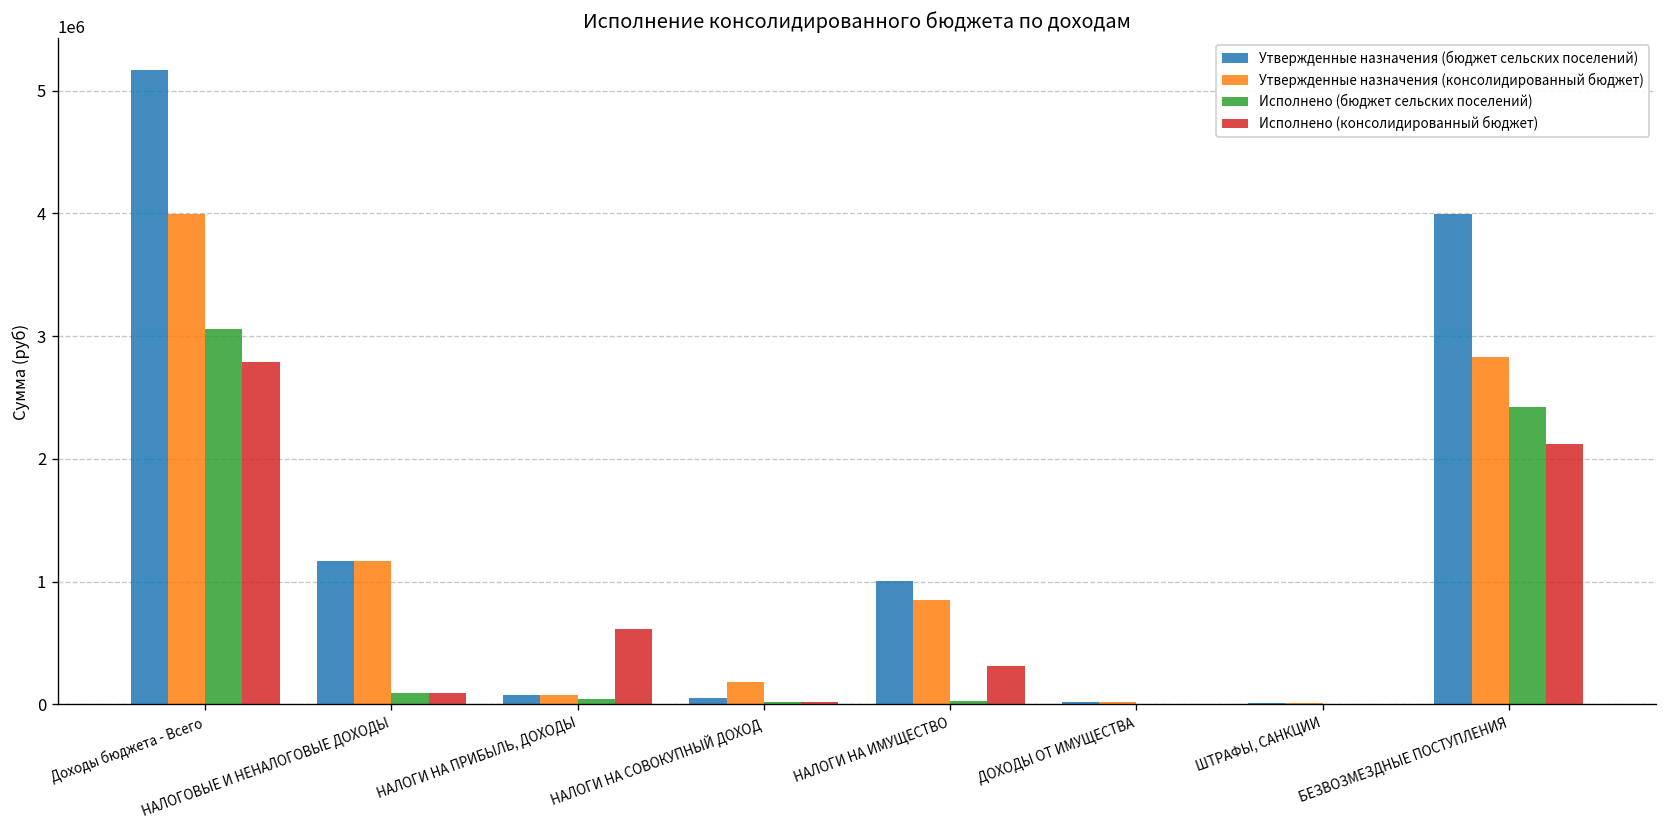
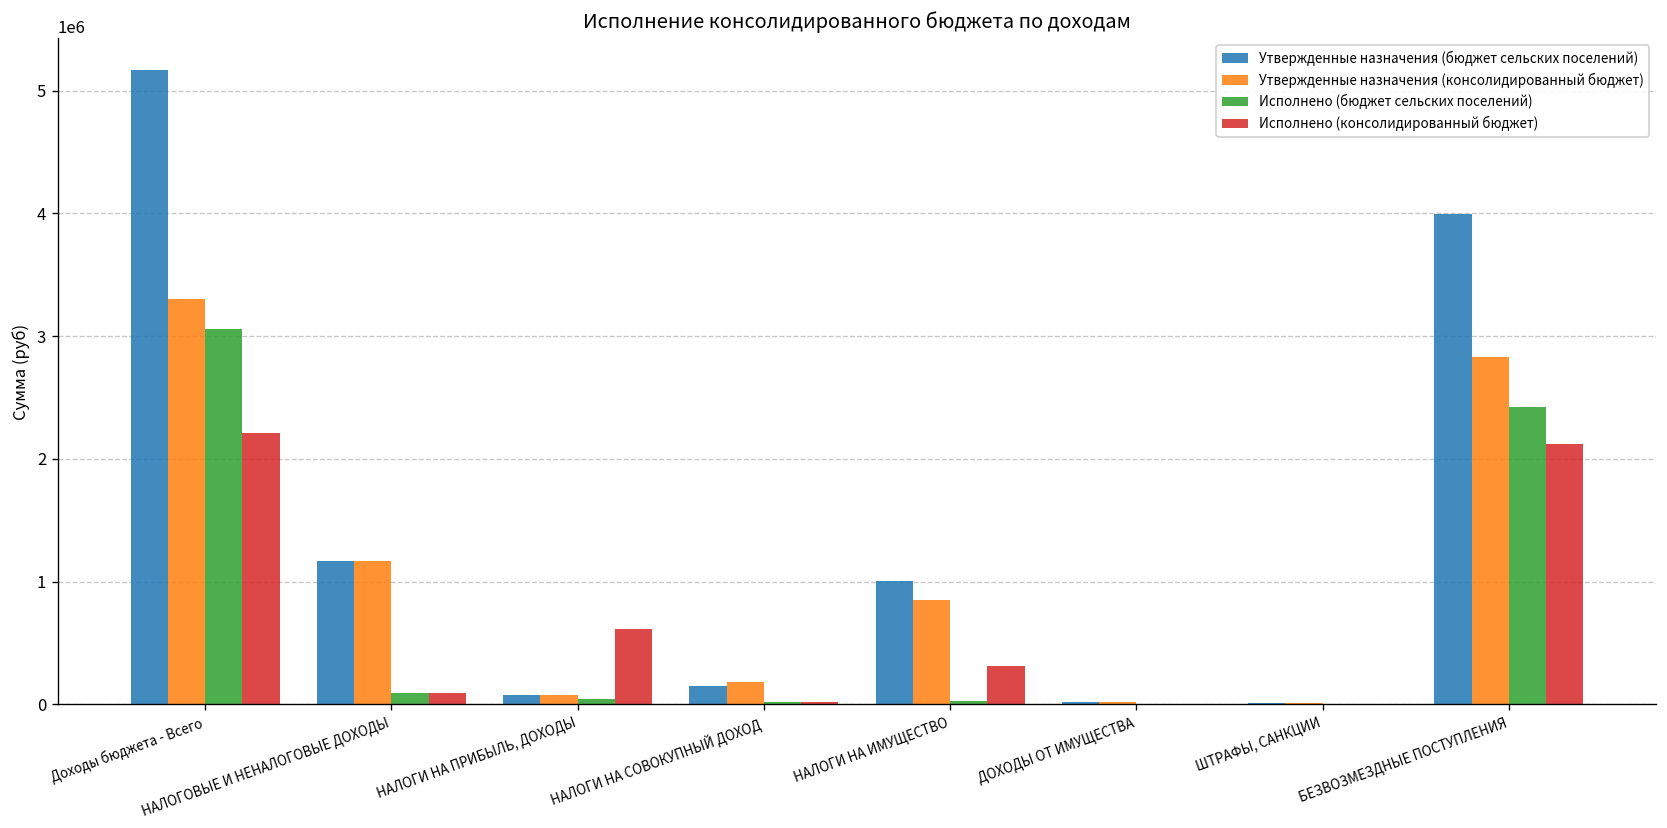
Утвержденные назначения (консолидированный бюджет), Доходы бюджета - Всего: 4000000 -> 3300000
Исполнено (консолидированный бюджет), Доходы бюджета - Всего: 2790000 -> 2210000
Утвержденные назначения (бюджет сельских поселений), НАЛОГИ НА СОВОКУПНЫЙ ДОХОД: 50000 -> 150000
